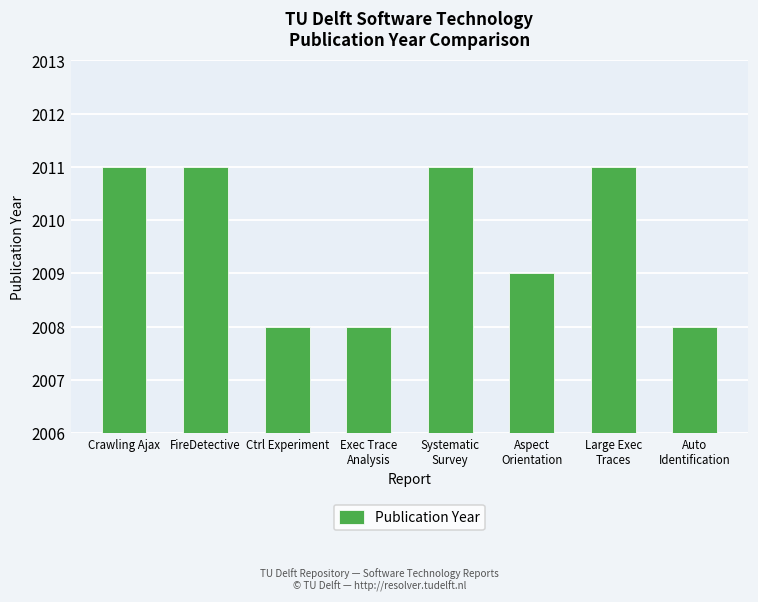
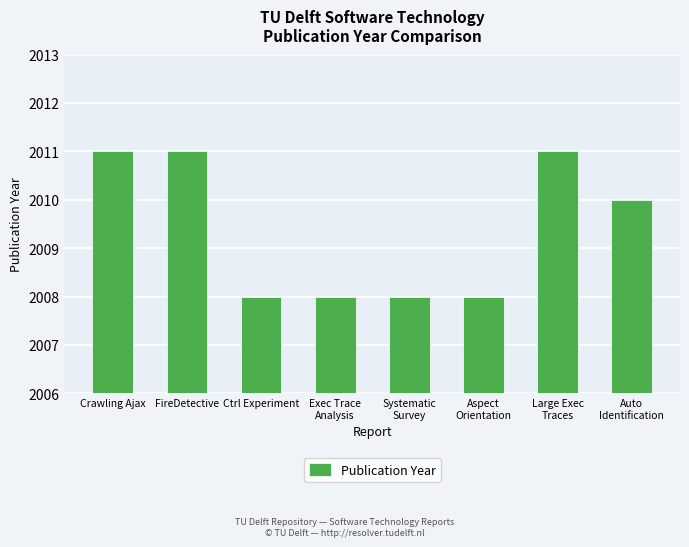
Systematic Survey: 2011 -> 2008
Aspect Orientation: 2009 -> 2008
Auto Identification: 2008 -> 2010
